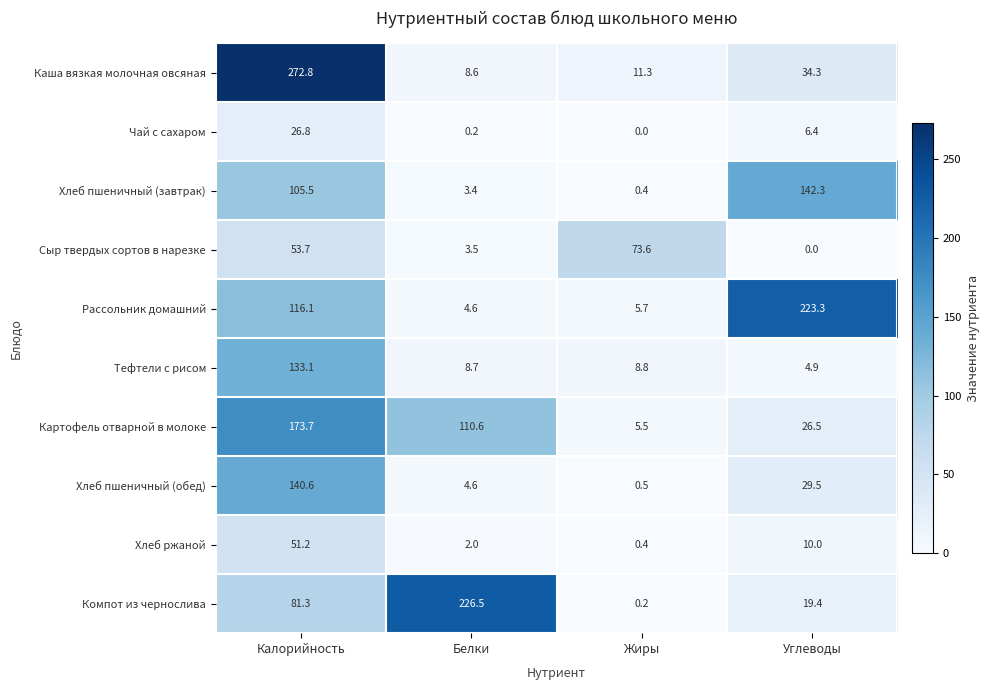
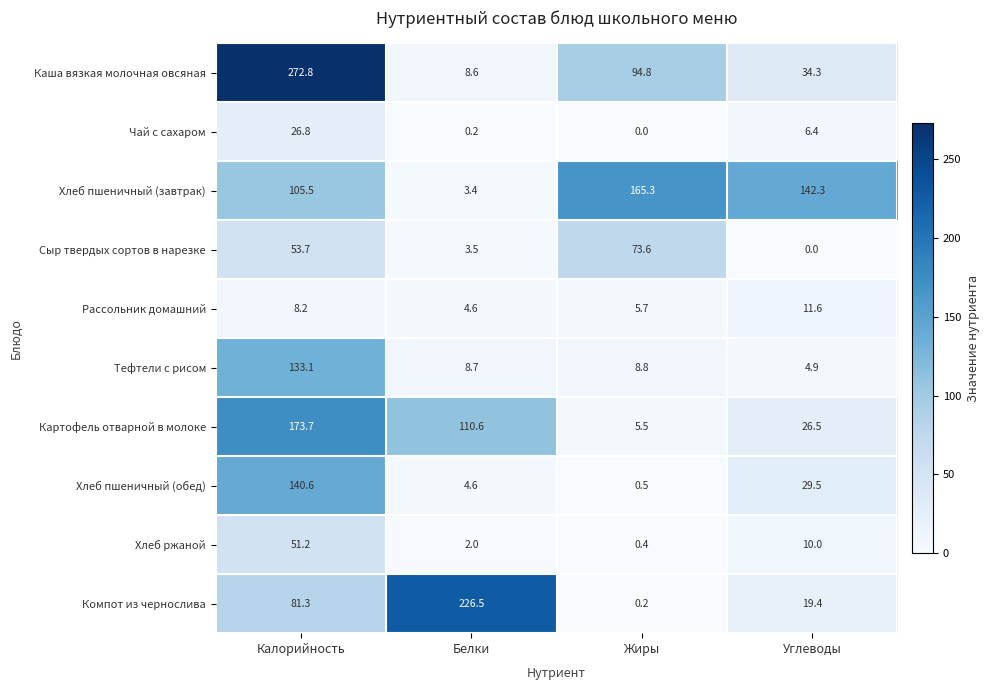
Каша вязкая молочная овсяная, Жиры: 11.3 -> 94.8
Хлеб пшеничный (завтрак), Жиры: 0.4 -> 165.3
Рассольник домашний, Калорийность: 116.1 -> 8.2
Рассольник домашний, Углеводы: 223.3 -> 11.6
